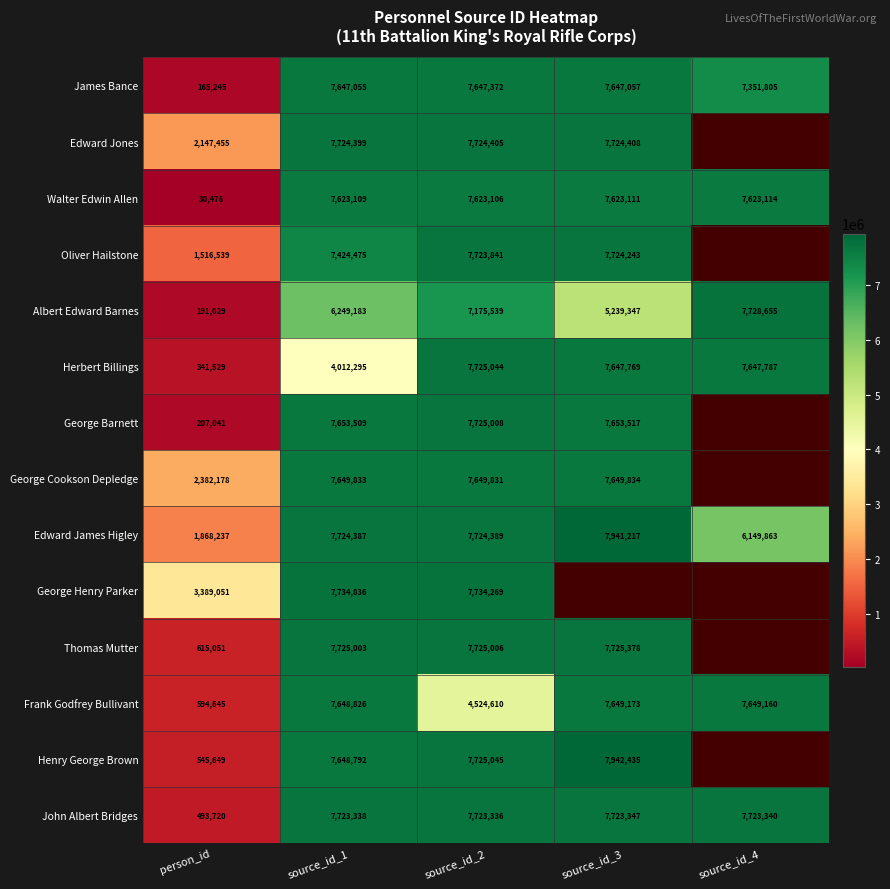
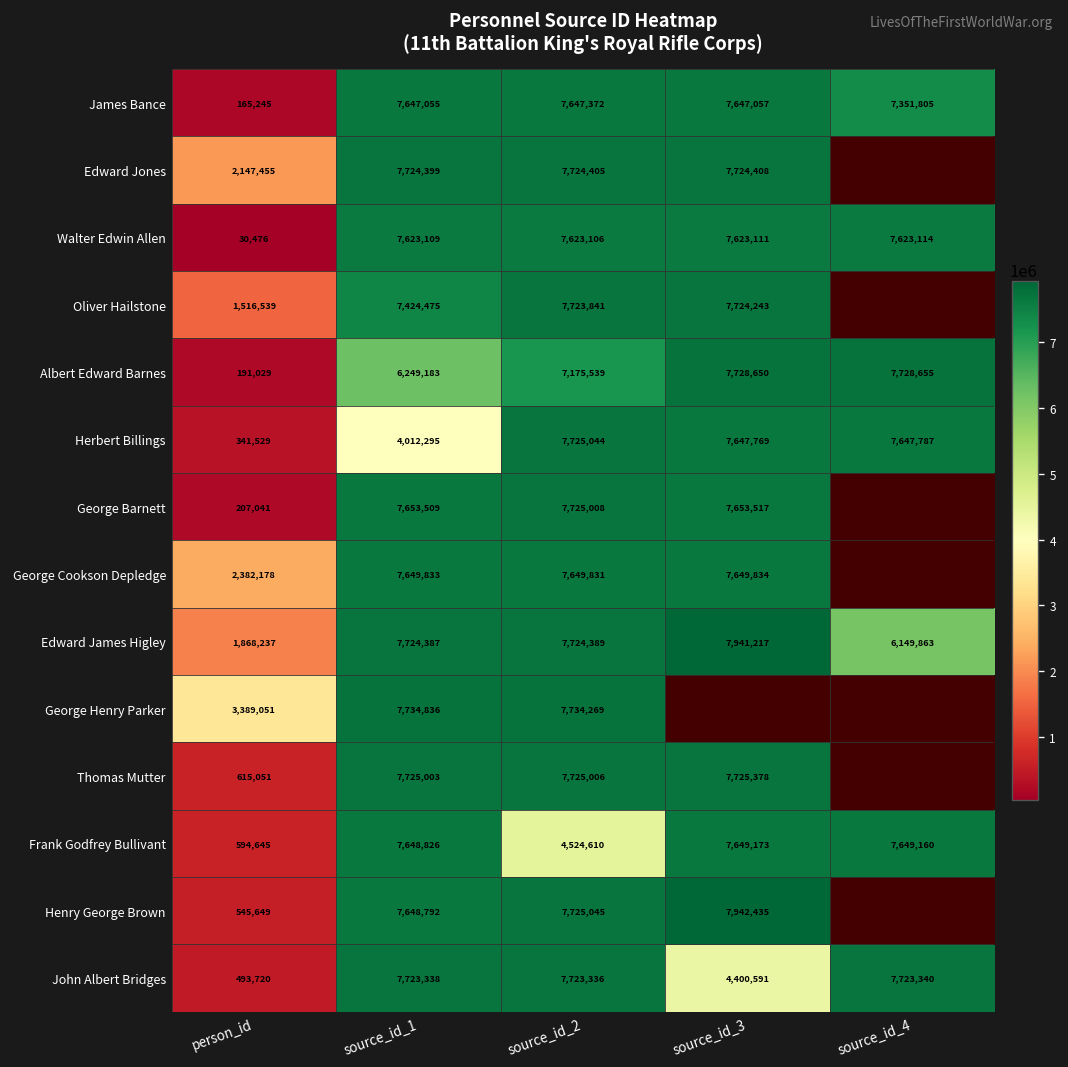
Albert Edward Barnes, source_id_3: 5,239,347 -> 7,728,650
John Albert Bridges, source_id_3: 7,723,347 -> 4,400,591
